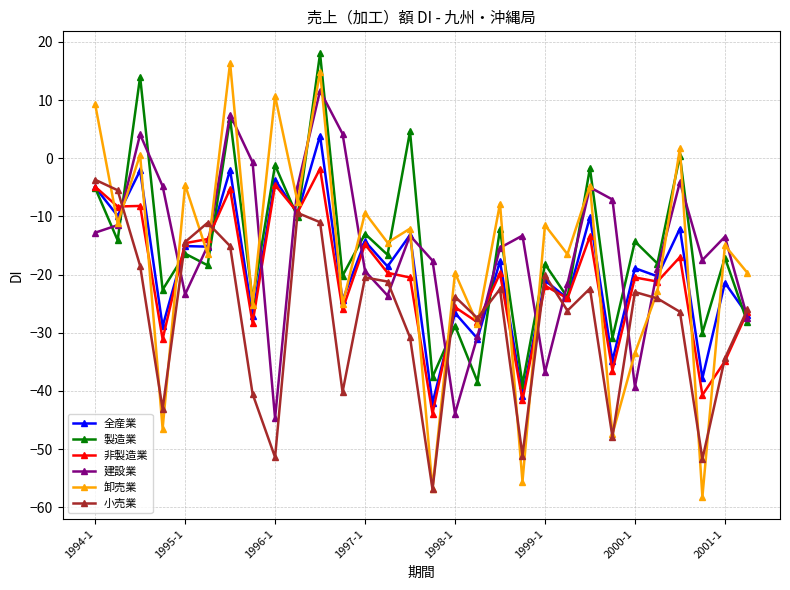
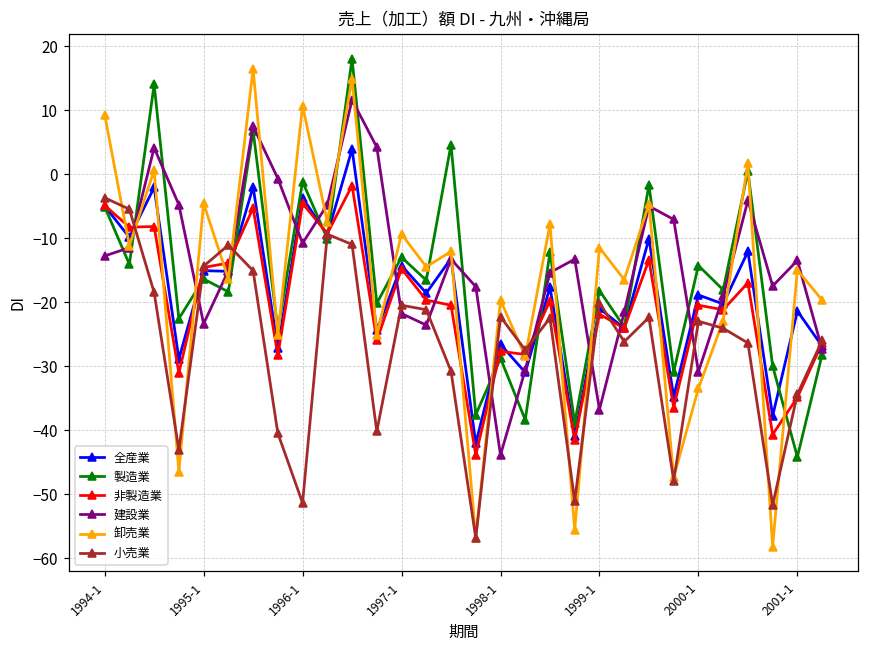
建設業, 1996-1: -45 -> -11
建設業, 1997-1: -19 -> -22
非製造業, 1998-1: -26 -> -28
小売業, 1998-1: -24 -> -22
建設業, 2000-1: -39 -> -31
製造業, 2001-1: -17 -> -44
